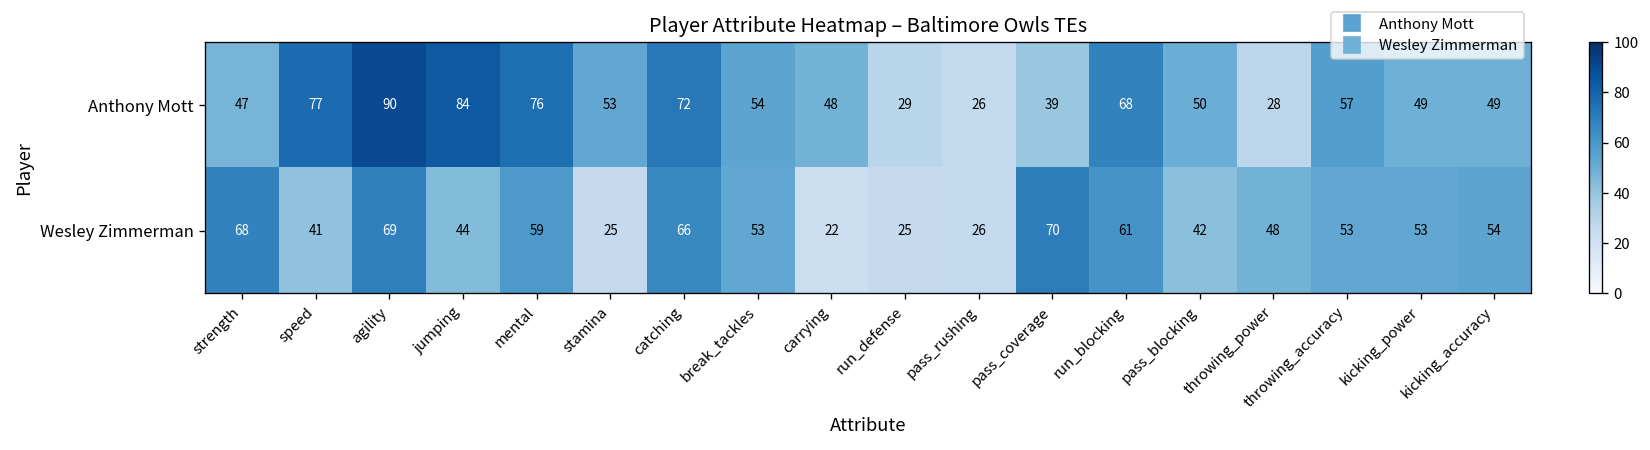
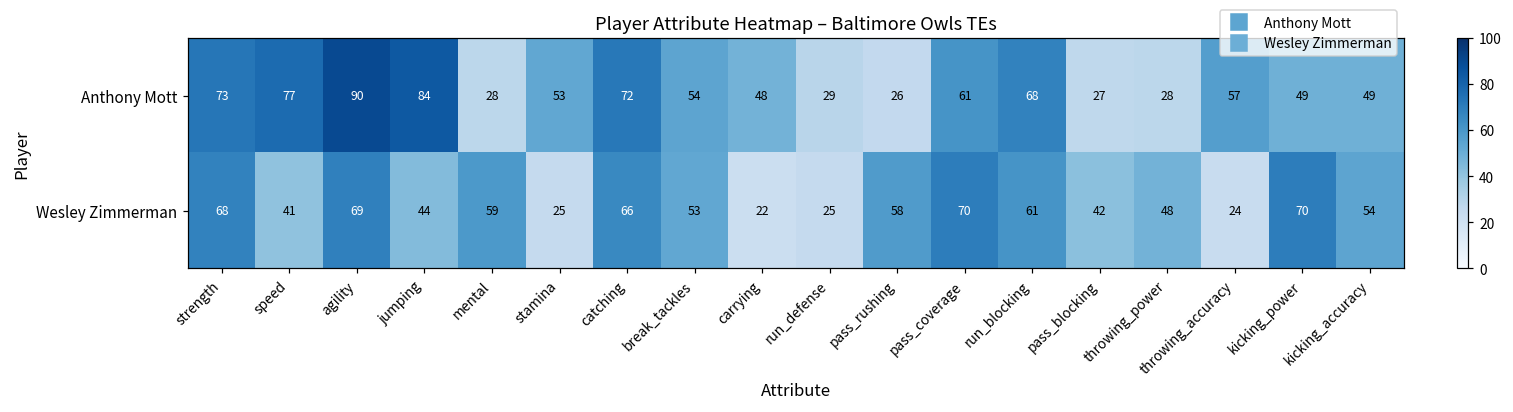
Anthony Mott, strength: 47 -> 73
Anthony Mott, mental: 76 -> 28
Anthony Mott, pass_coverage: 39 -> 61
Anthony Mott, pass_blocking: 50 -> 27
Wesley Zimmerman, pass_rushing: 26 -> 58
Wesley Zimmerman, throwing_accuracy: 53 -> 24
Wesley Zimmerman, kicking_power: 53 -> 70
